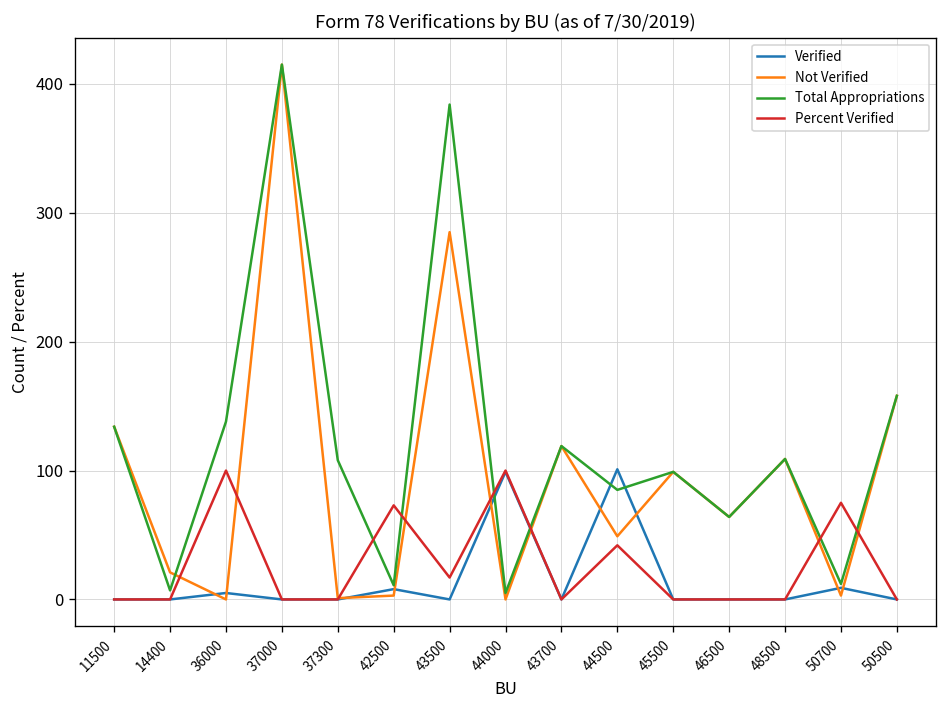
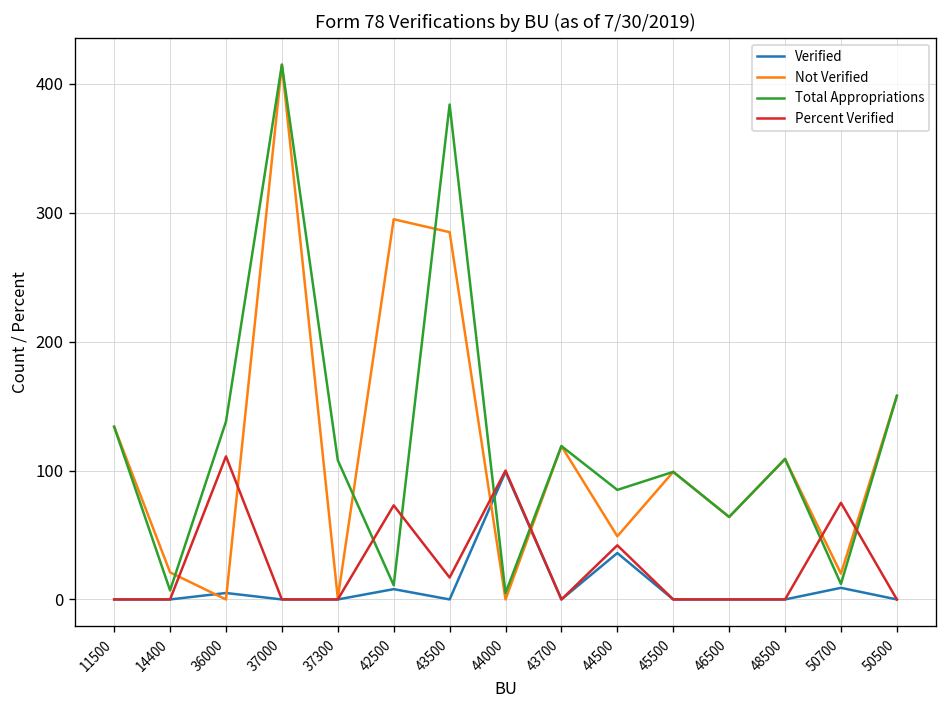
Percent Verified, 36000: 100 -> 111
Not Verified, 42500: 3 -> 295
Verified, 44500: 101 -> 36
Not Verified, 50700: 3 -> 20
